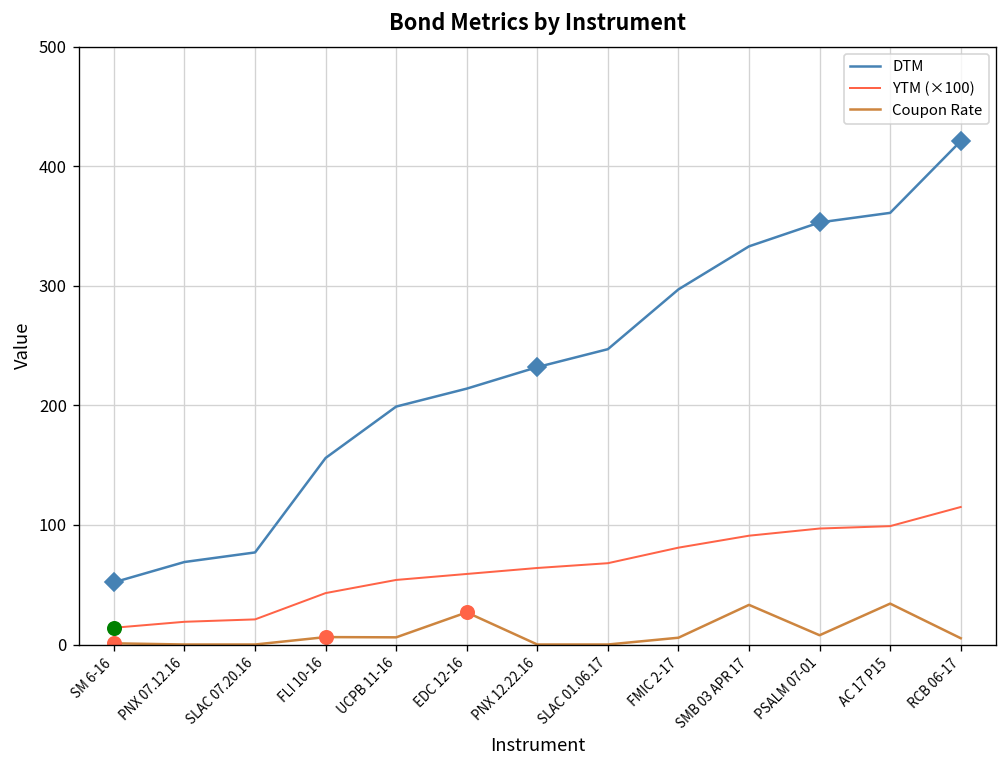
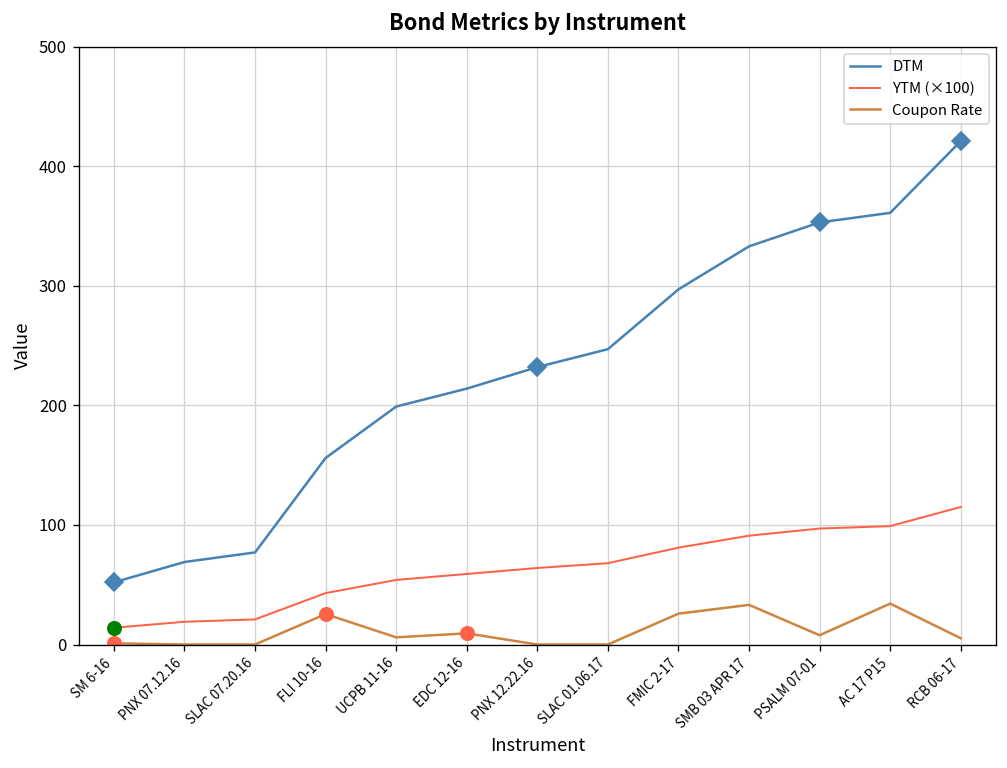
Coupon Rate, FLI 10-16: 10 -> 30
Coupon Rate, EDC 12-16: 30 -> 10
Coupon Rate, FMIC 2-17: 10 -> 30
